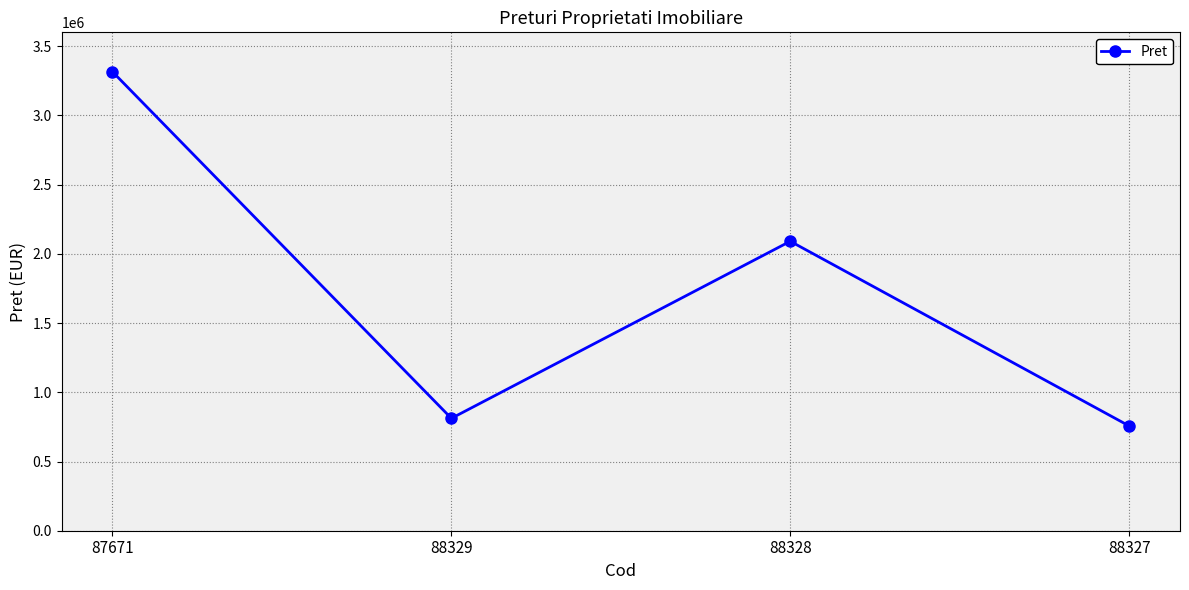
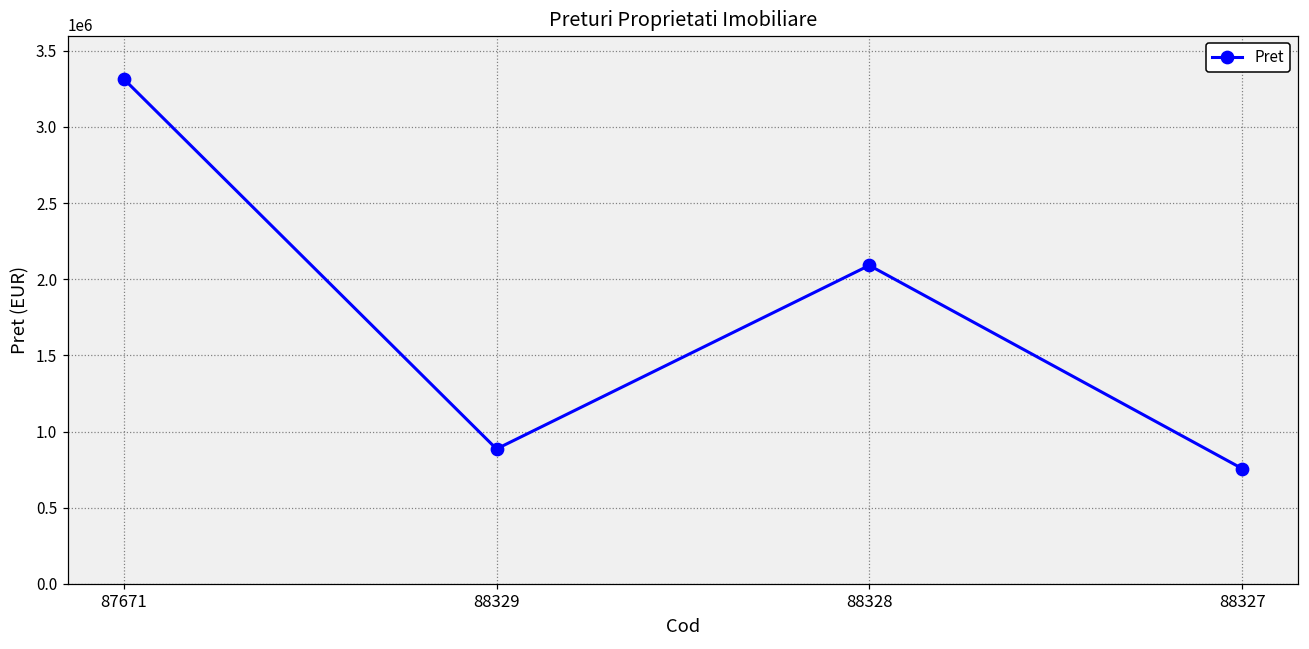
88329: 810000 -> 890000
